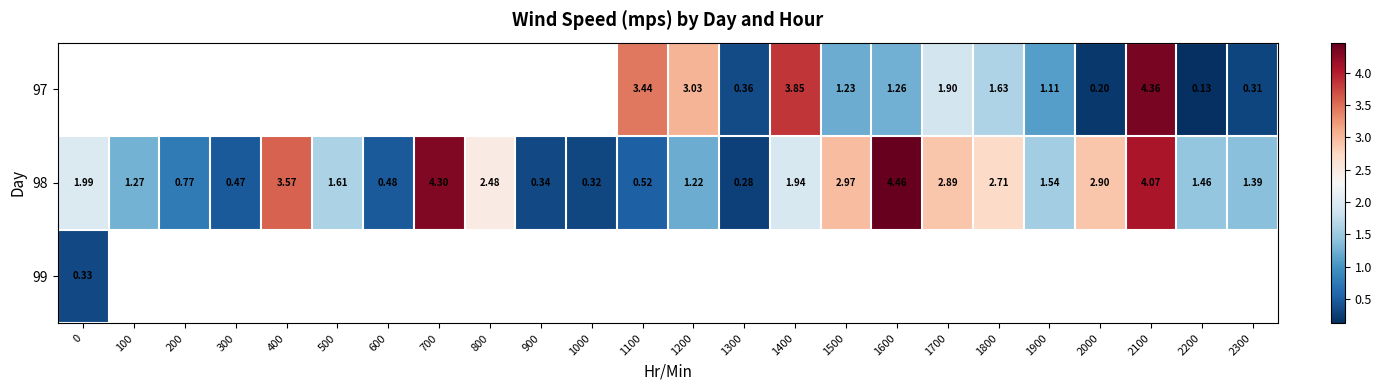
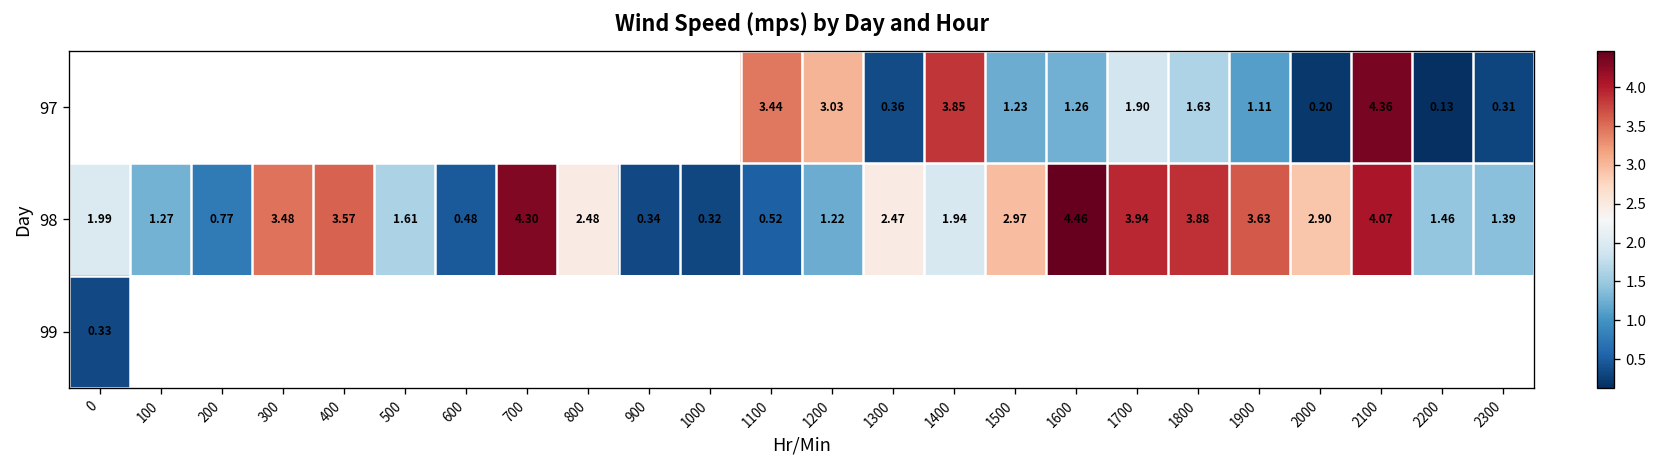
98, 300: 0.47 -> 3.48
98, 1300: 0.28 -> 2.47
98, 1700: 2.89 -> 3.94
98, 1800: 2.71 -> 3.88
98, 1900: 1.54 -> 3.63
